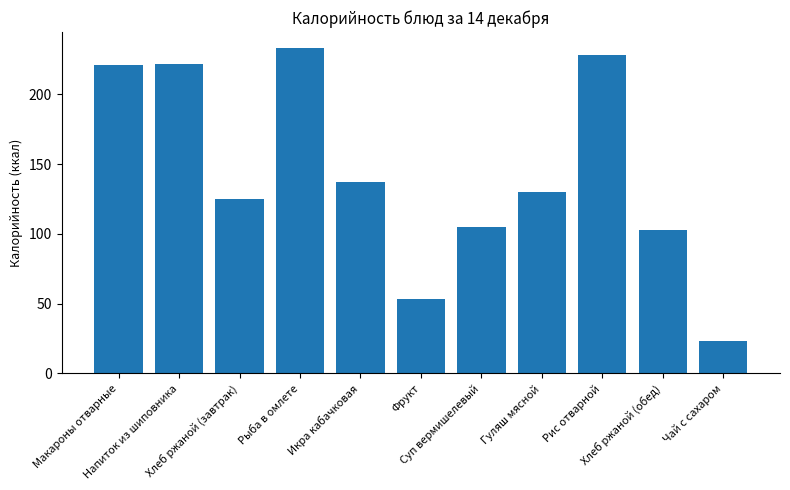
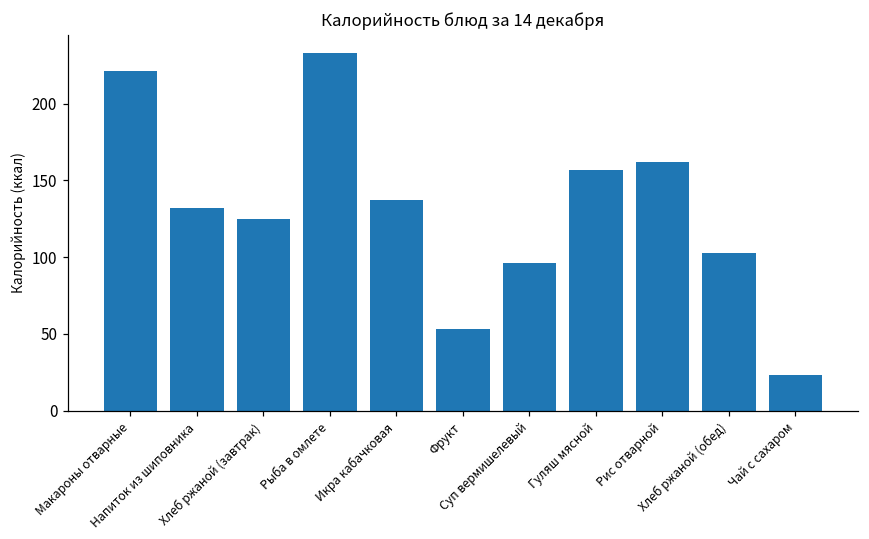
Напиток из шиповника: 222 -> 132
Суп вермишелевый: 105 -> 96
Гуляш мясной: 130 -> 157
Рис отварной: 228 -> 162
